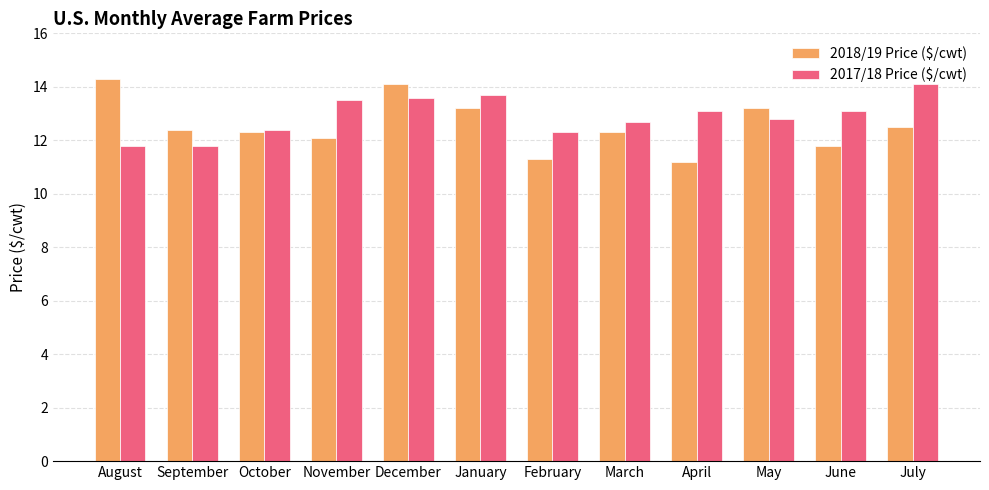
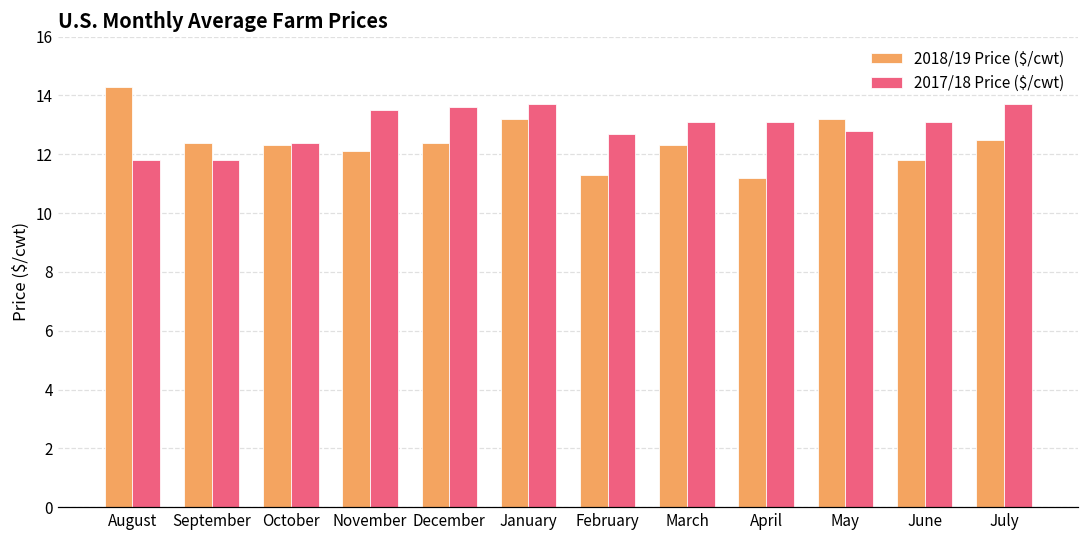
2018/19 Price ($/cwt), December: 14.1 -> 12.4
2017/18 Price ($/cwt), February: 12.3 -> 12.7
2017/18 Price ($/cwt), March: 12.7 -> 13.1
2017/18 Price ($/cwt), July: 14.1 -> 13.7
